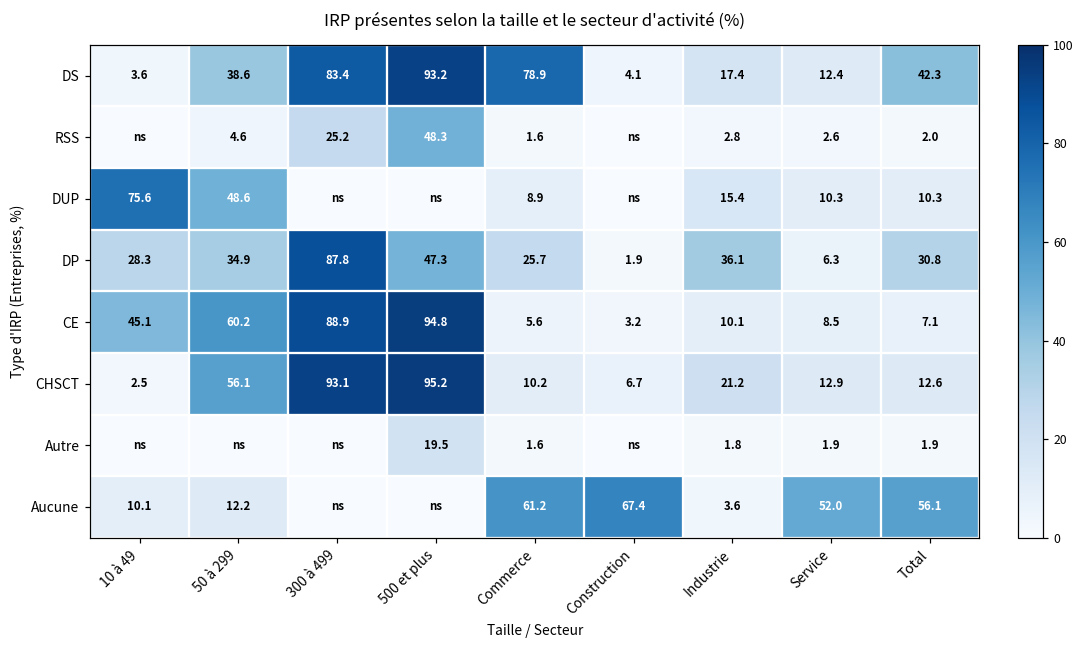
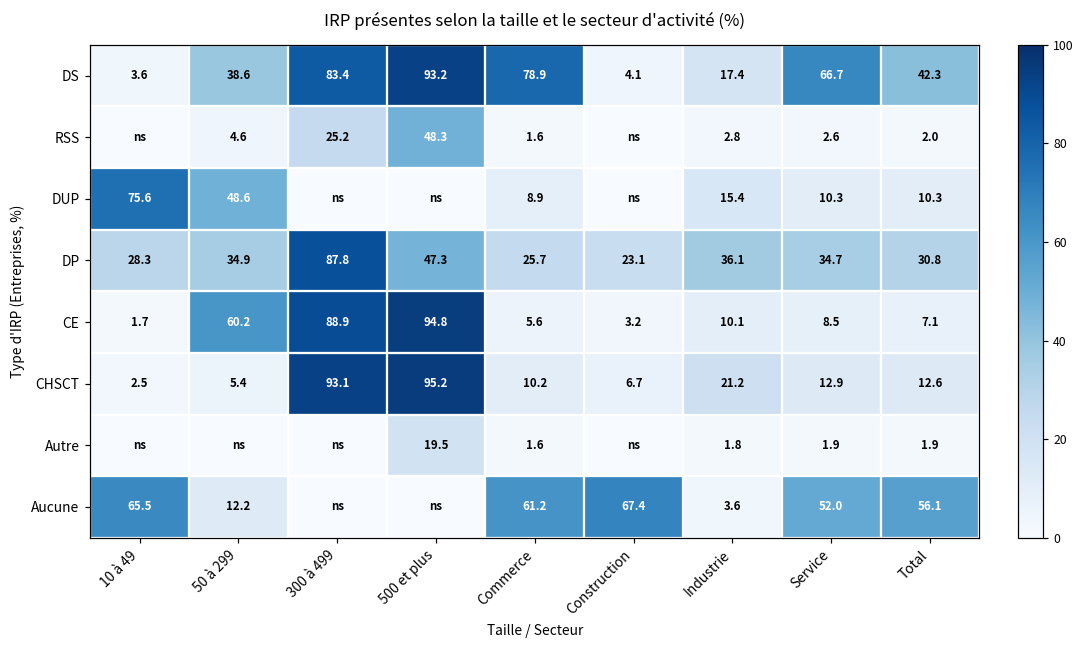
DS, Service: 12.4 -> 66.7
DP, Construction: 1.9 -> 23.1
DP, Service: 6.3 -> 34.7
CE, 10 à 49: 45.1 -> 1.7
CHSCT, 50 à 299: 56.1 -> 5.4
Aucune, 10 à 49: 10.1 -> 65.5
